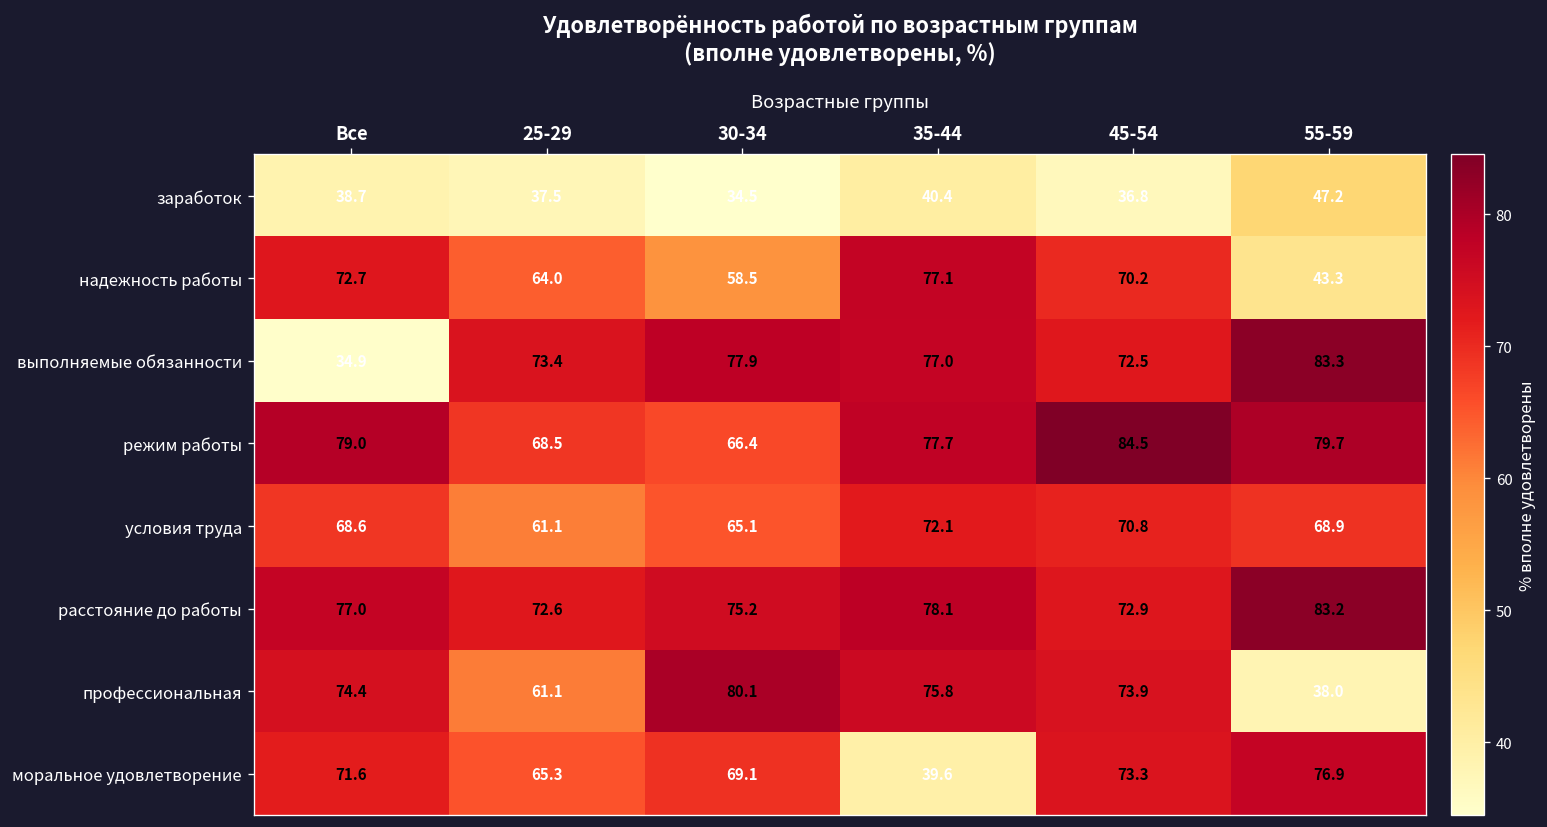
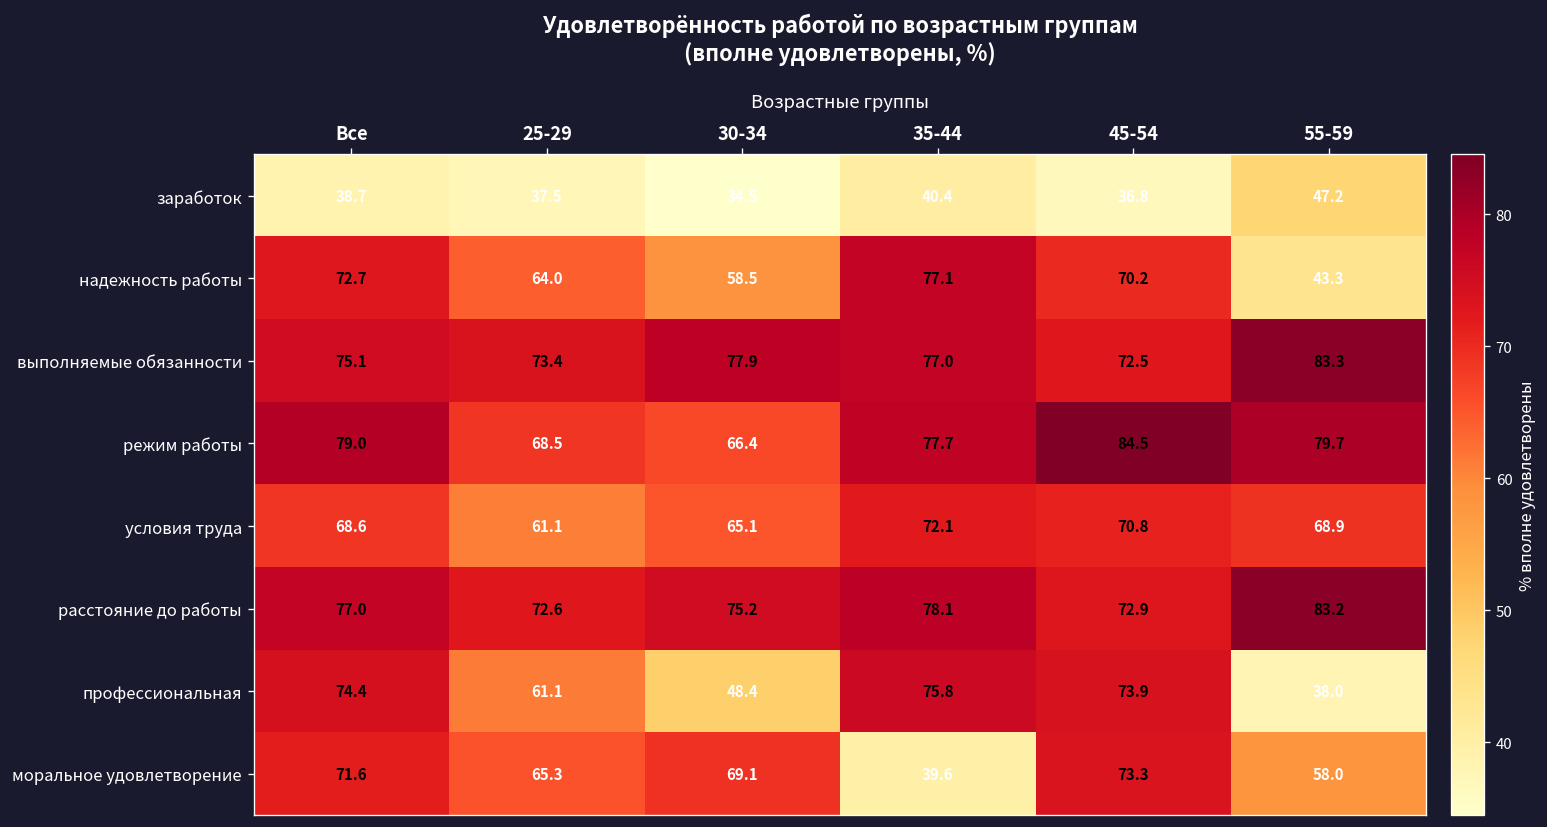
выполняемые обязанности, Все: 34.9 -> 75.1
профессиональная, 30-34: 80.1 -> 48.4
моральное удовлетворение, 55-59: 76.9 -> 58.0
